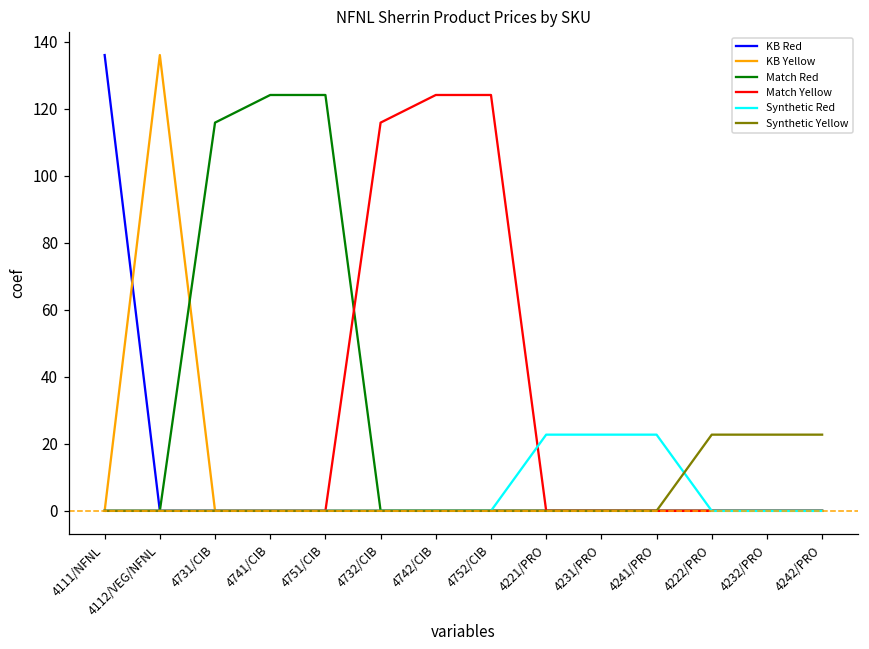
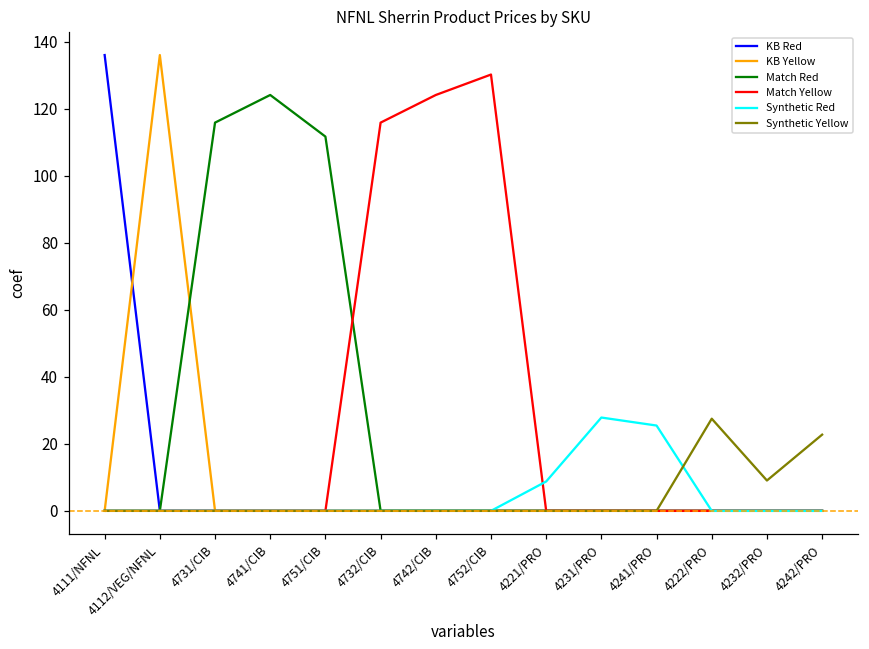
Match Red, 4751/CIB: 124 -> 112
Match Yellow, 4752/CIB: 124 -> 130
Synthetic Red, 4221/PRO: 23 -> 9
Synthetic Red, 4231/PRO: 23 -> 28
Synthetic Red, 4241/PRO: 23 -> 25
Synthetic Yellow, 4222/PRO: 23 -> 28
Synthetic Yellow, 4232/PRO: 23 -> 9
